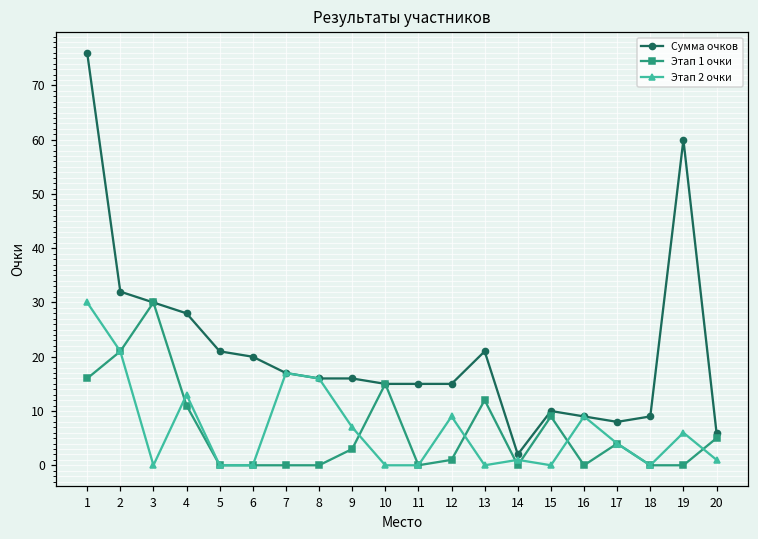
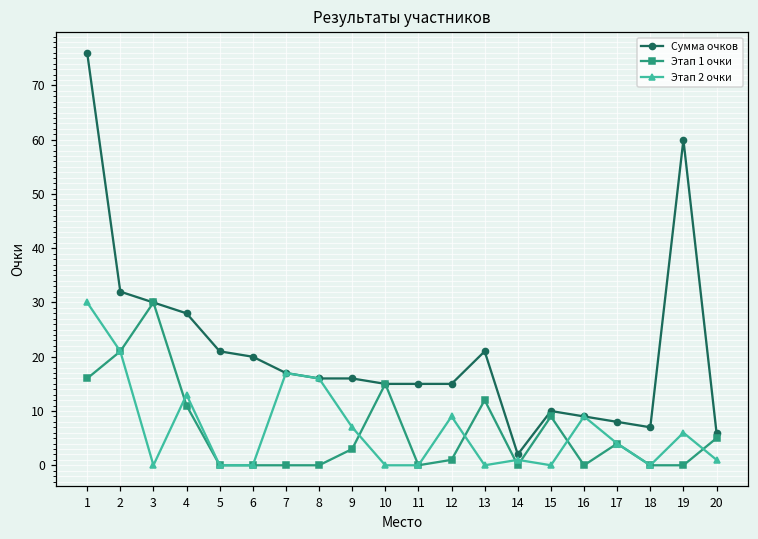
Сумма очков, 18: 9 -> 7
